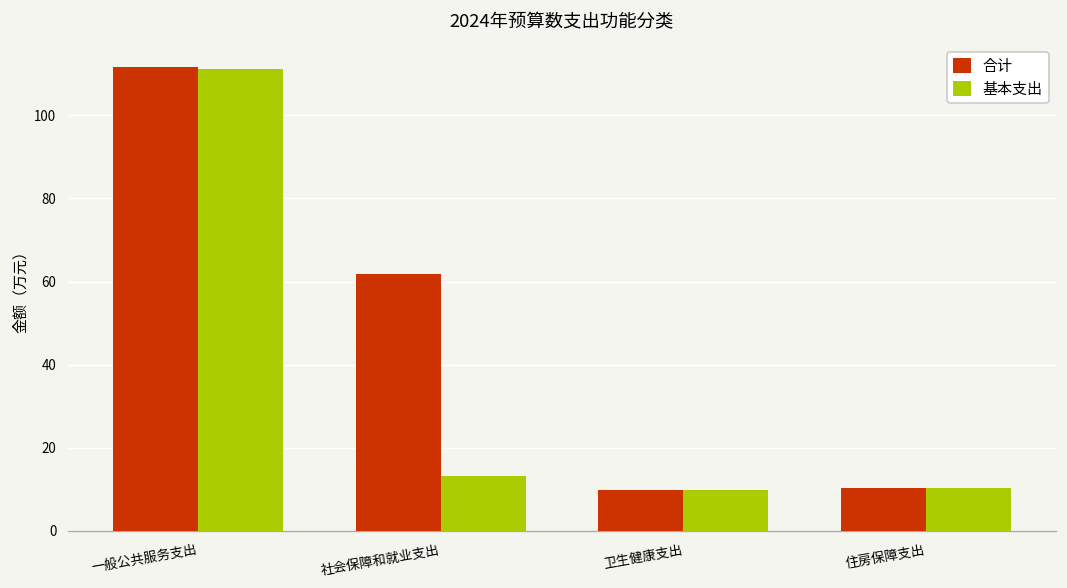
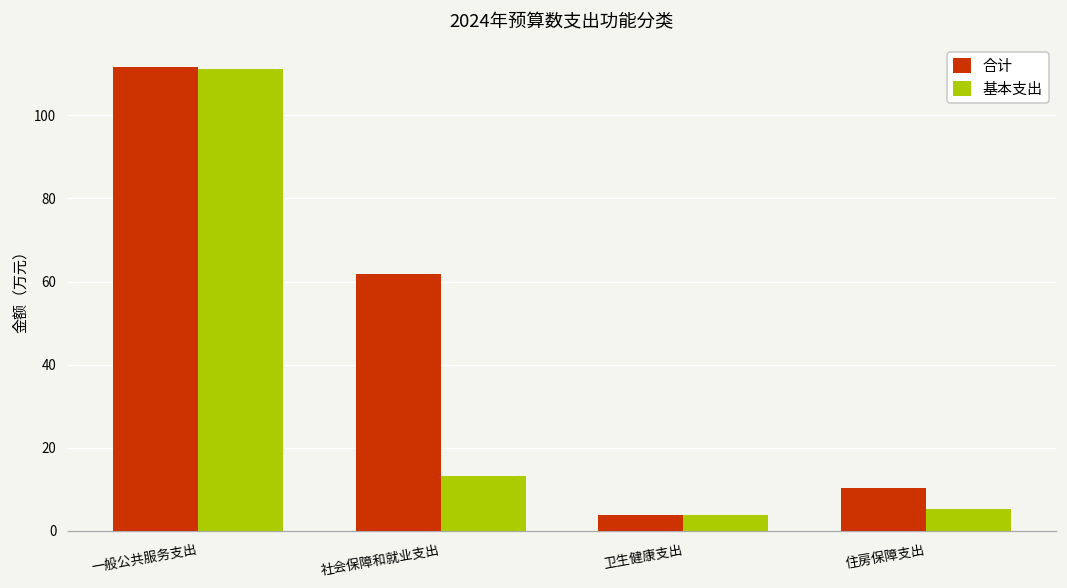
合计, 卫生健康支出: 10 -> 4
基本支出, 卫生健康支出: 10 -> 4
基本支出, 住房保障支出: 10 -> 5
